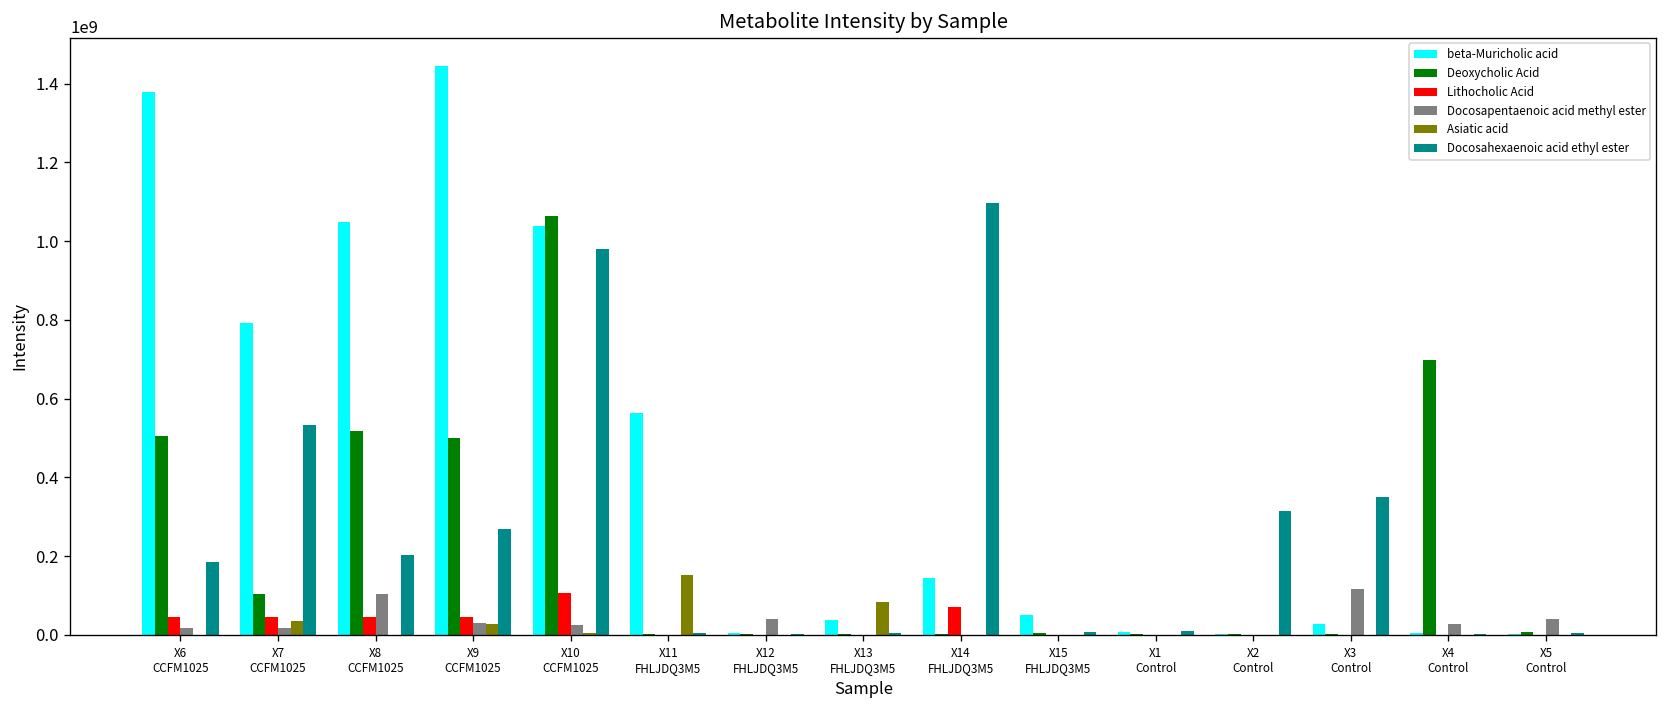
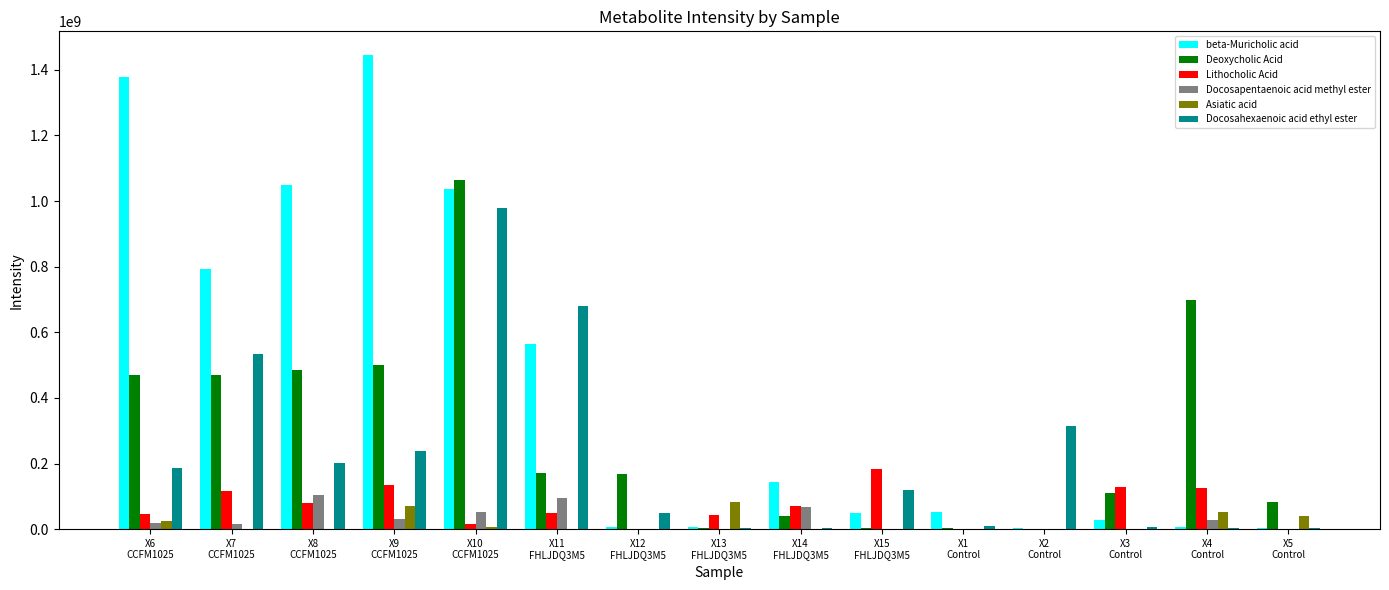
Deoxycholic Acid, X6 CCFM1025: 510000000 -> 470000000
Asiatic acid, X6 CCFM1025: 0 -> 20000000
Deoxycholic Acid, X7 CCFM1025: 100000000 -> 470000000
Lithocholic Acid, X7 CCFM1025: 50000000 -> 120000000
Asiatic acid, X7 CCFM1025: 40000000 -> 0
Deoxycholic Acid, X8 CCFM1025: 520000000 -> 480000000
Lithocholic Acid, X8 CCFM1025: 50000000 -> 80000000
Lithocholic Acid, X9 CCFM1025: 50000000 -> 130000000
Asiatic acid, X9 CCFM1025: 30000000 -> 70000000
Docosahexaenoic acid ethyl ester, X9 CCFM1025: 270000000 -> 240000000
Lithocholic Acid, X10 CCFM1025: 110000000 -> 20000000
Docosapentaenoic acid methyl ester, X10 CCFM1025: 30000000 -> 50000000
Deoxycholic Acid, X11 FHLJDQ3M5: 0 -> 170000000
Lithocholic Acid, X11 FHLJDQ3M5: 0 -> 50000000
Docosapentaenoic acid methyl ester, X11 FHLJDQ3M5: 0 -> 90000000
Asiatic acid, X11 FHLJDQ3M5: 150000000 -> 0
Docosahexaenoic acid ethyl ester, X11 FHLJDQ3M5: 0 -> 680000000
Deoxycholic Acid, X12 FHLJDQ3M5: 0 -> 170000000
Docosapentaenoic acid methyl ester, X12 FHLJDQ3M5: 40000000 -> 0
Docosahexaenoic acid ethyl ester, X12 FHLJDQ3M5: 0 -> 50000000
beta-Muricholic acid, X13 FHLJDQ3M5: 40000000 -> 10000000
Lithocholic Acid, X13 FHLJDQ3M5: 0 -> 40000000
Deoxycholic Acid, X14 FHLJDQ3M5: 0 -> 40000000
Docosapentaenoic acid methyl ester, X14 FHLJDQ3M5: 0 -> 70000000
Docosahexaenoic acid ethyl ester, X14 FHLJDQ3M5: 1100000000 -> 0
Lithocholic Acid, X15 FHLJDQ3M5: 0 -> 180000000
Docosahexaenoic acid ethyl ester, X15 FHLJDQ3M5: 10000000 -> 120000000
beta-Muricholic acid, X1 Control: 10000000 -> 50000000
Deoxycholic Acid, X3 Control: 0 -> 110000000
Lithocholic Acid, X3 Control: 0 -> 130000000
Docosapentaenoic acid methyl ester, X3 Control: 120000000 -> 0
Docosahexaenoic acid ethyl ester, X3 Control: 350000000 -> 10000000
Lithocholic Acid, X4 Control: 0 -> 120000000
Asiatic acid, X4 Control: 0 -> 50000000
Deoxycholic Acid, X5 Control: 10000000 -> 80000000
Docosapentaenoic acid methyl ester, X5 Control: 40000000 -> 0
Asiatic acid, X5 Control: 0 -> 40000000
